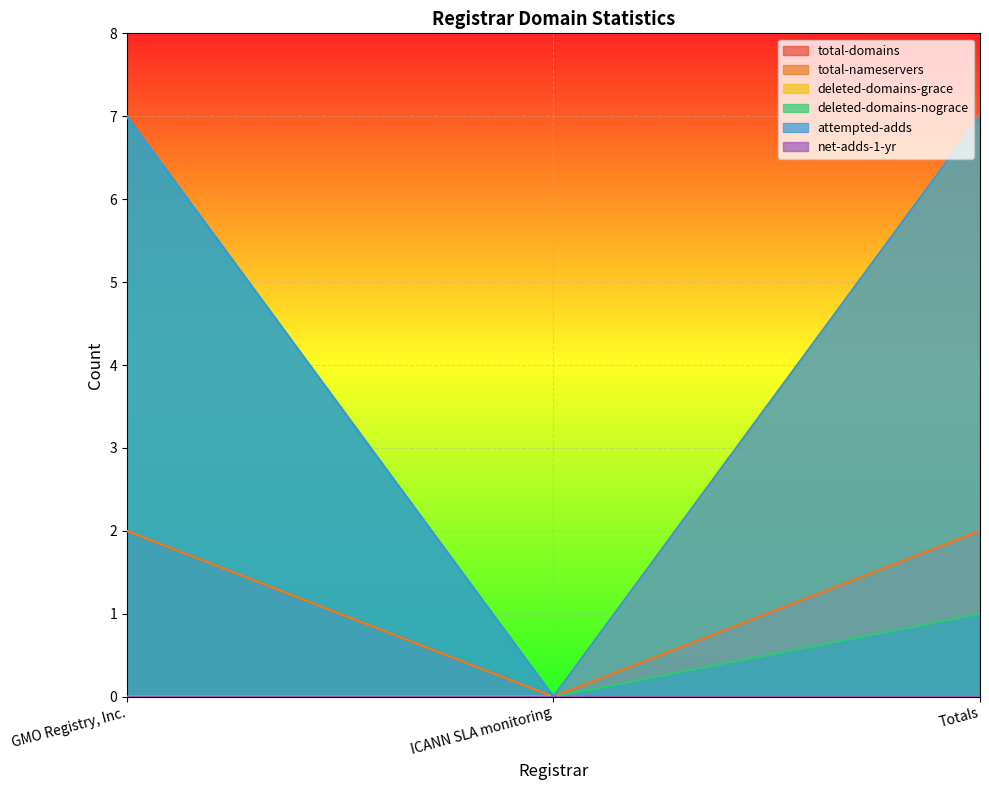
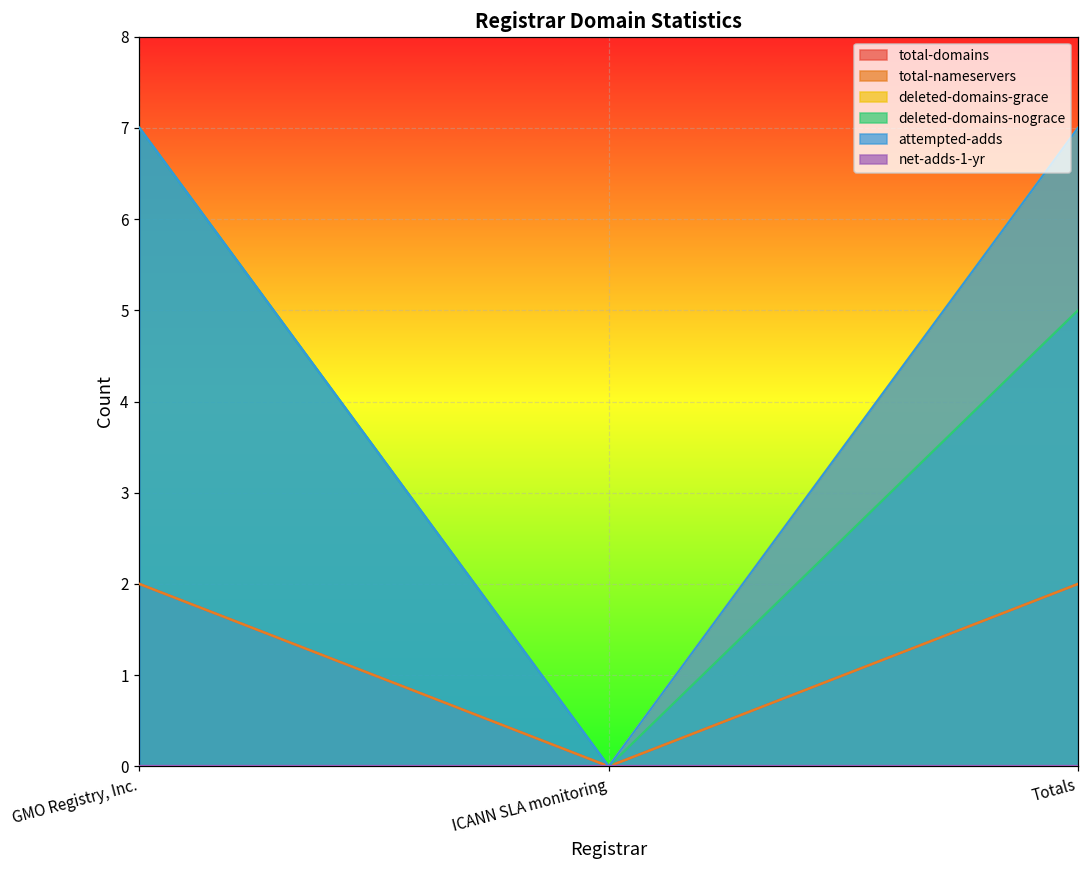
deleted-domains-nograce, Totals: 1 -> 5
